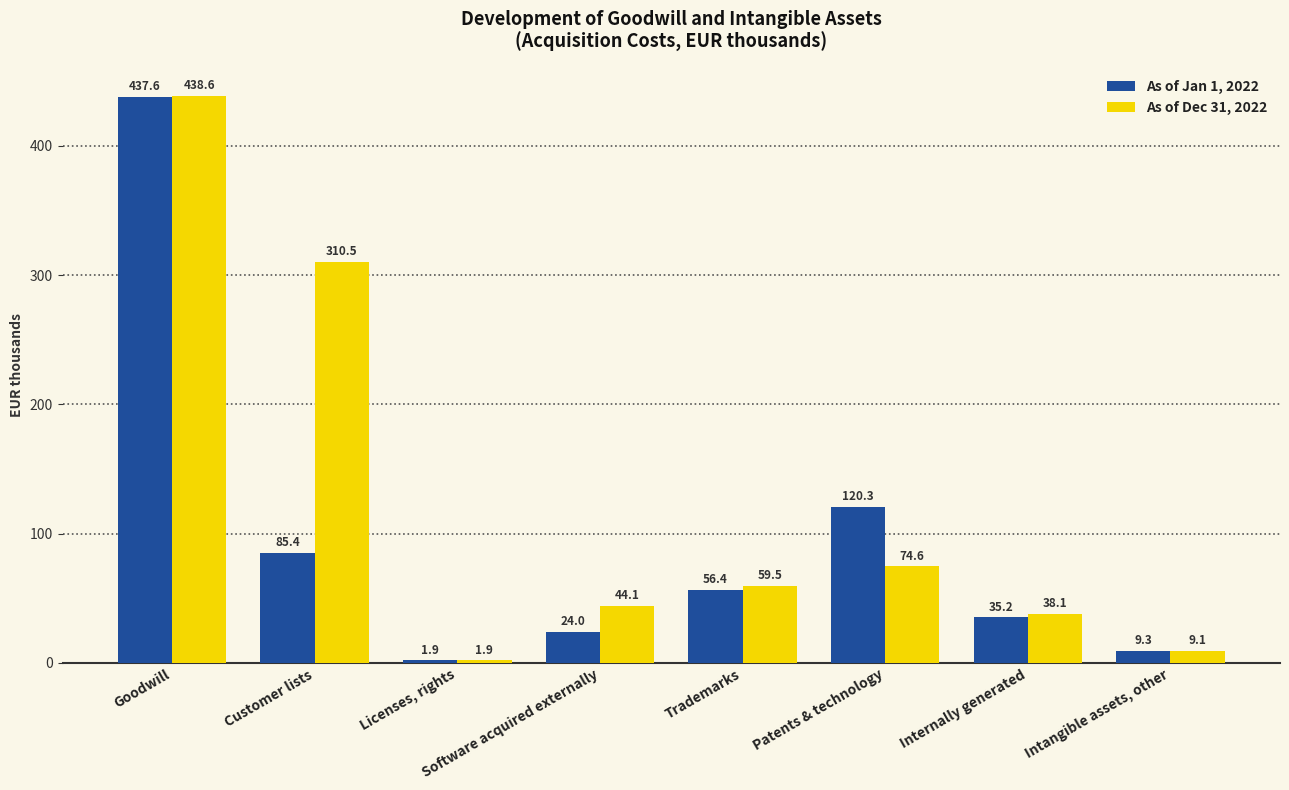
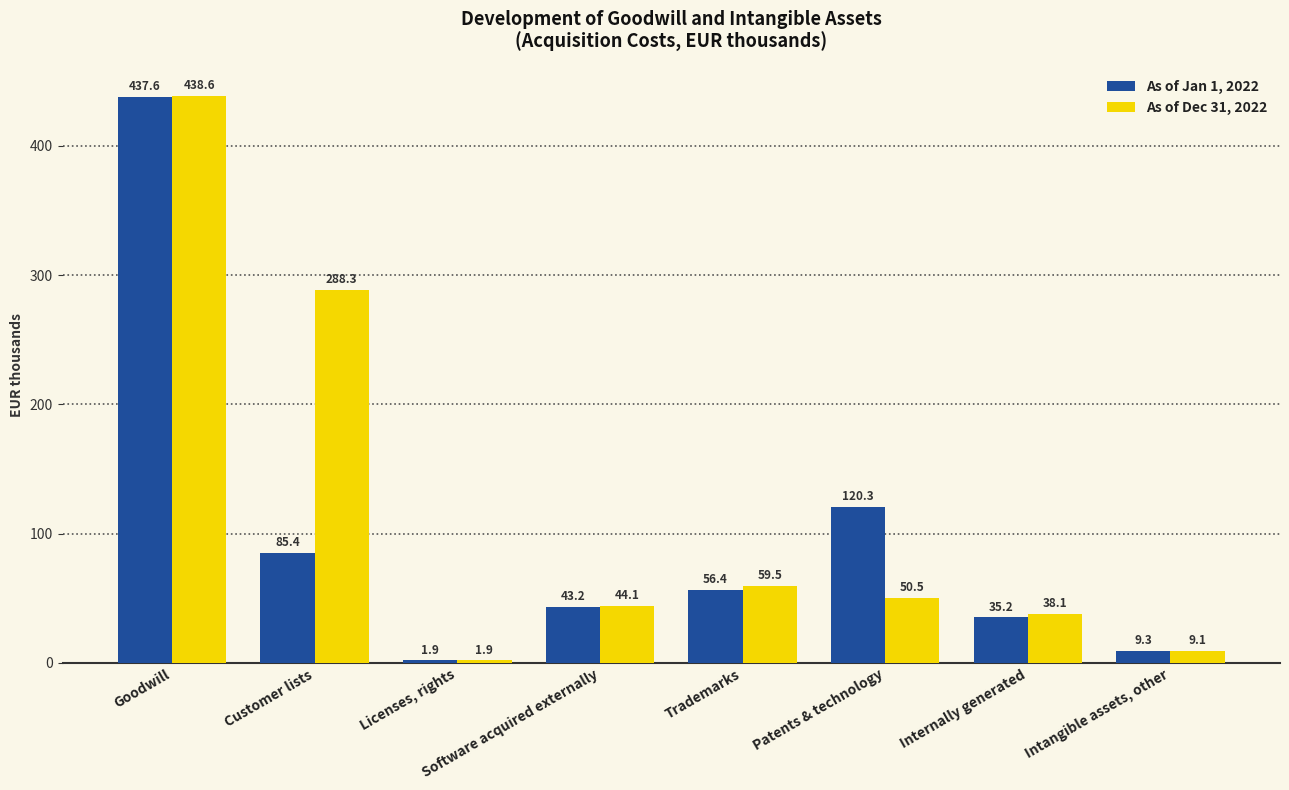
As of Dec 31, 2022, Customer lists: 310.5 -> 288.3
As of Jan 1, 2022, Software acquired externally: 24.0 -> 43.2
As of Dec 31, 2022, Patents & technology: 74.6 -> 50.5
